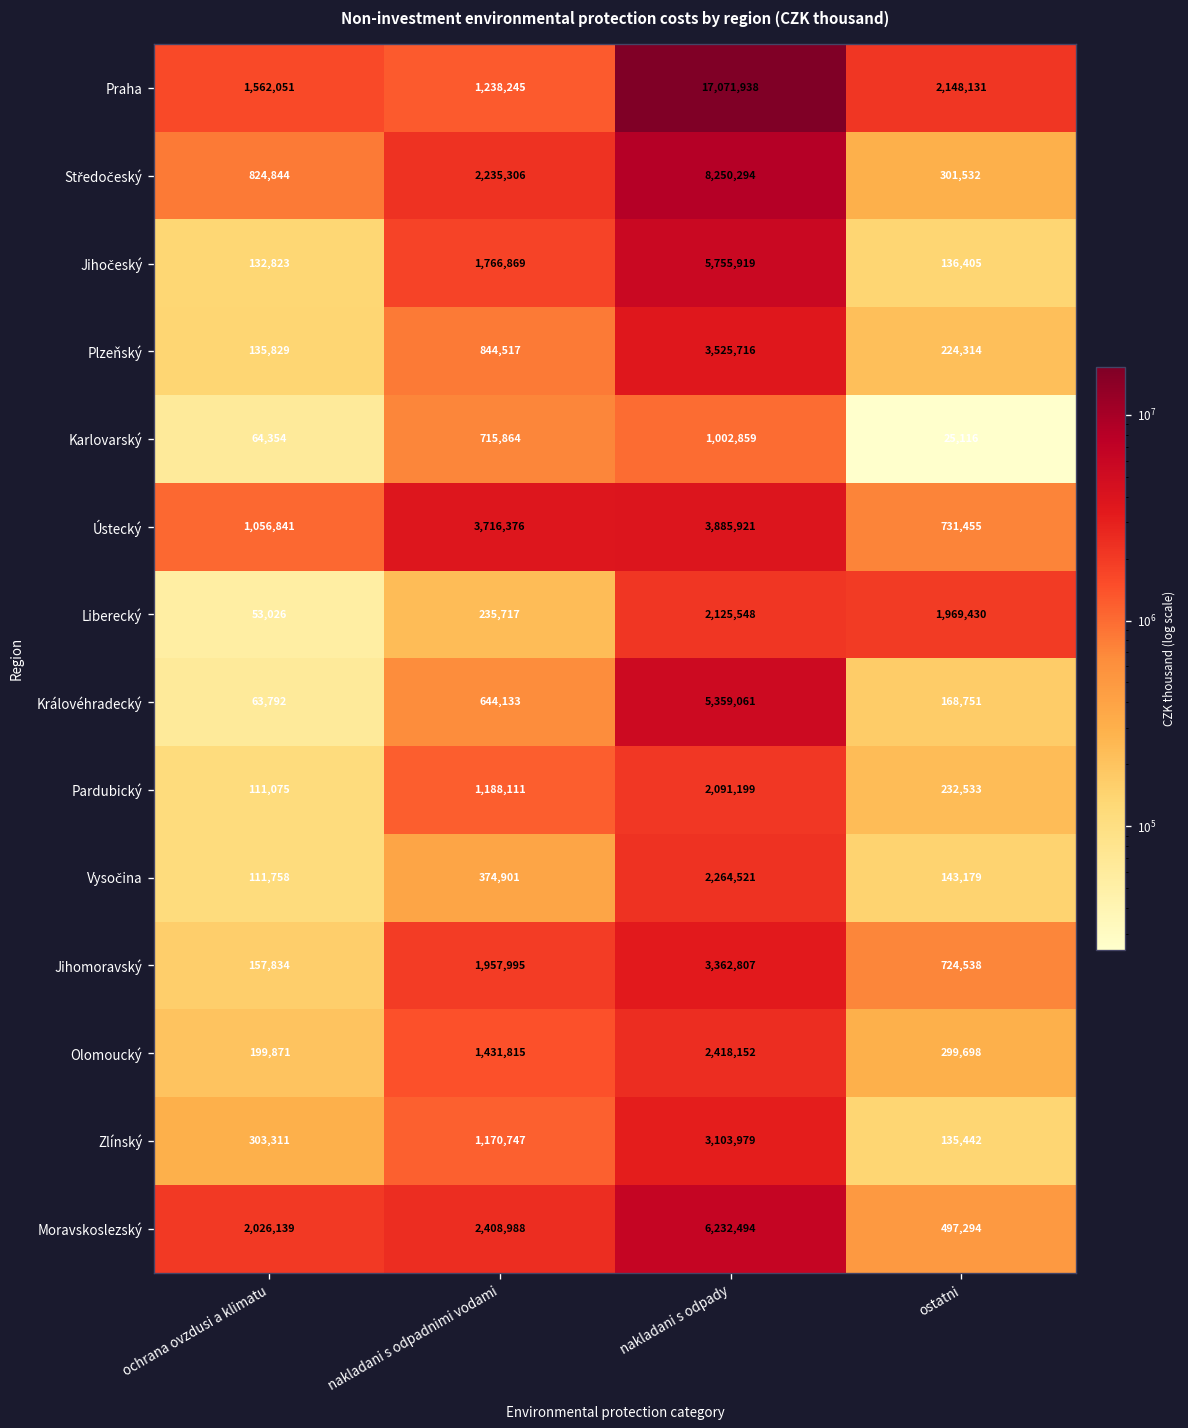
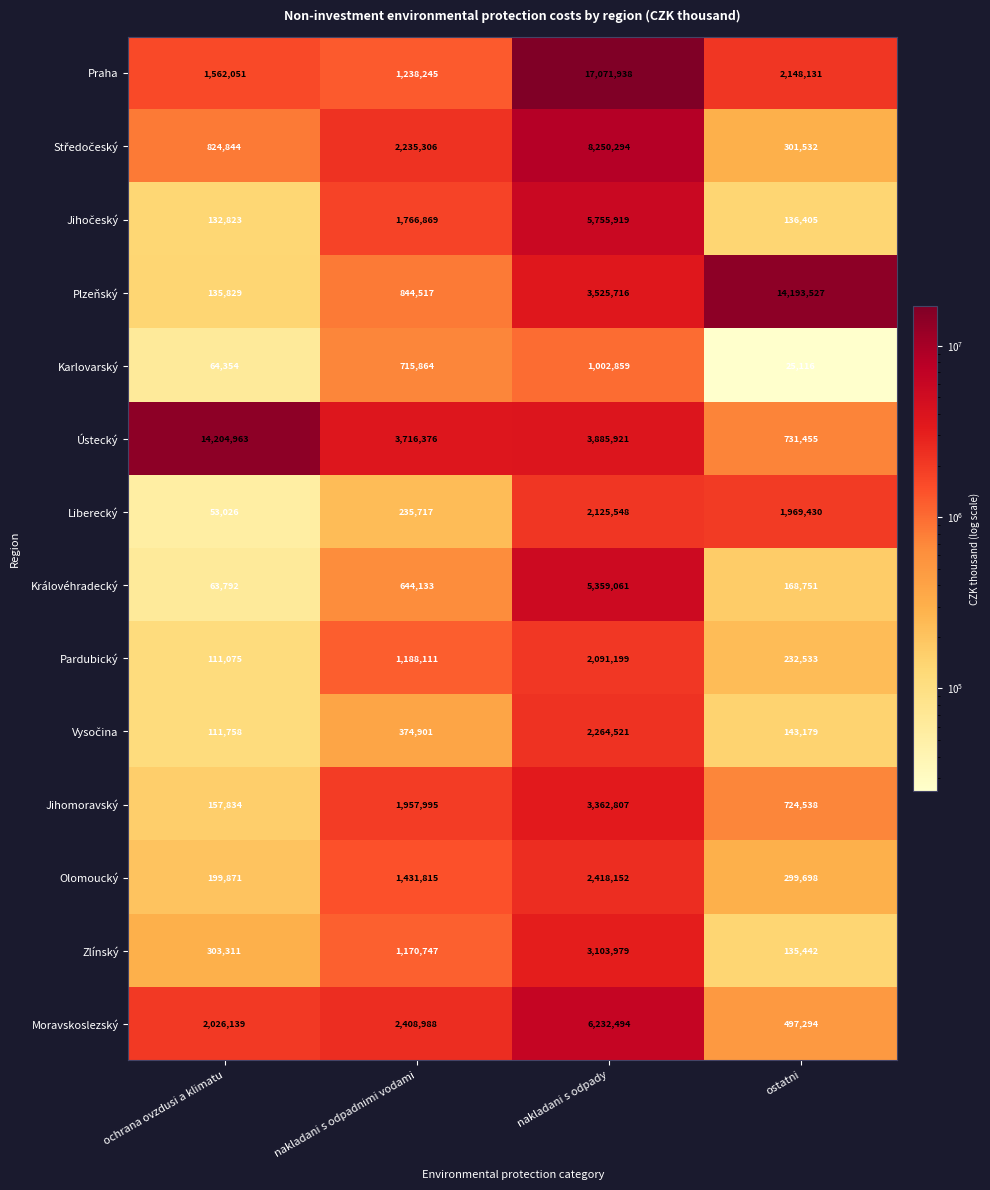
Plzeňský, ostatni: 224,314 -> 14,193,527
Ústecký, ochrana ovzdusi a klimatu: 1,056,841 -> 14,204,963
